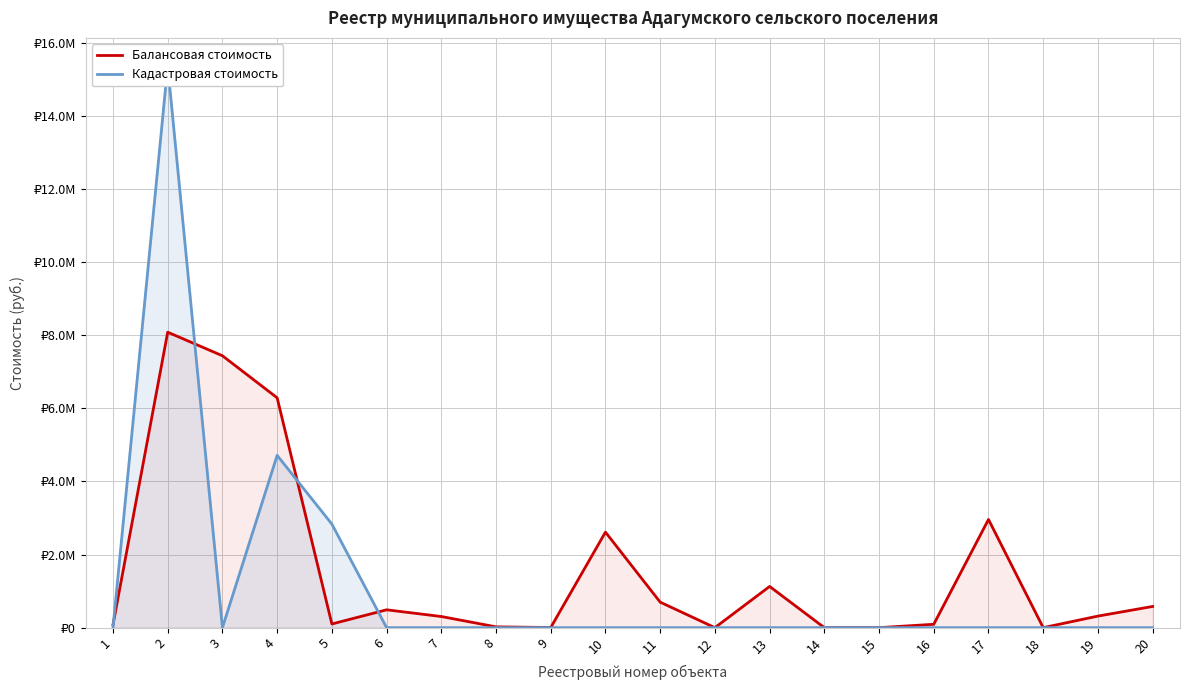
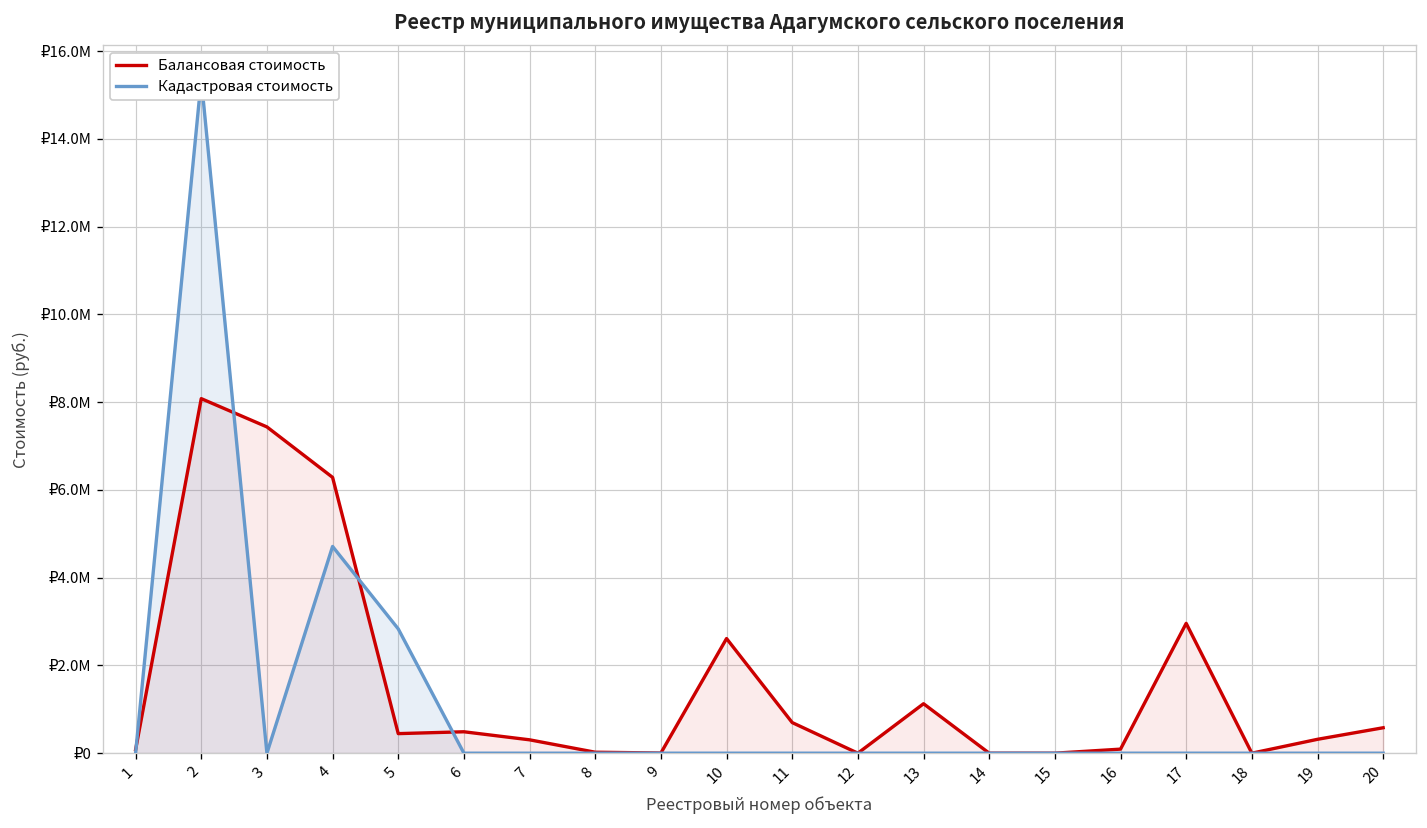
Балансовая стоимость, 5: ₽100000 -> ₽400000
